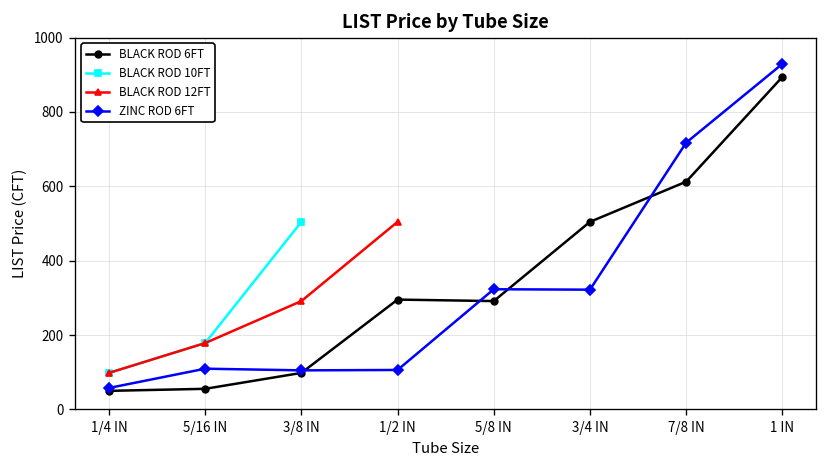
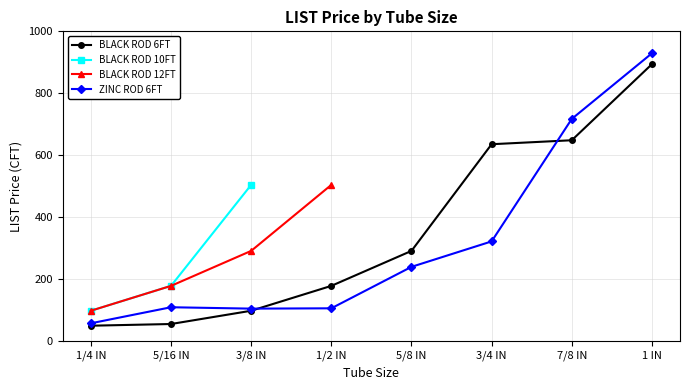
BLACK ROD 6FT, 1/2 IN: 300 -> 180
ZINC ROD 6FT, 5/8 IN: 320 -> 240
BLACK ROD 6FT, 3/4 IN: 500 -> 640
BLACK ROD 6FT, 7/8 IN: 610 -> 650
